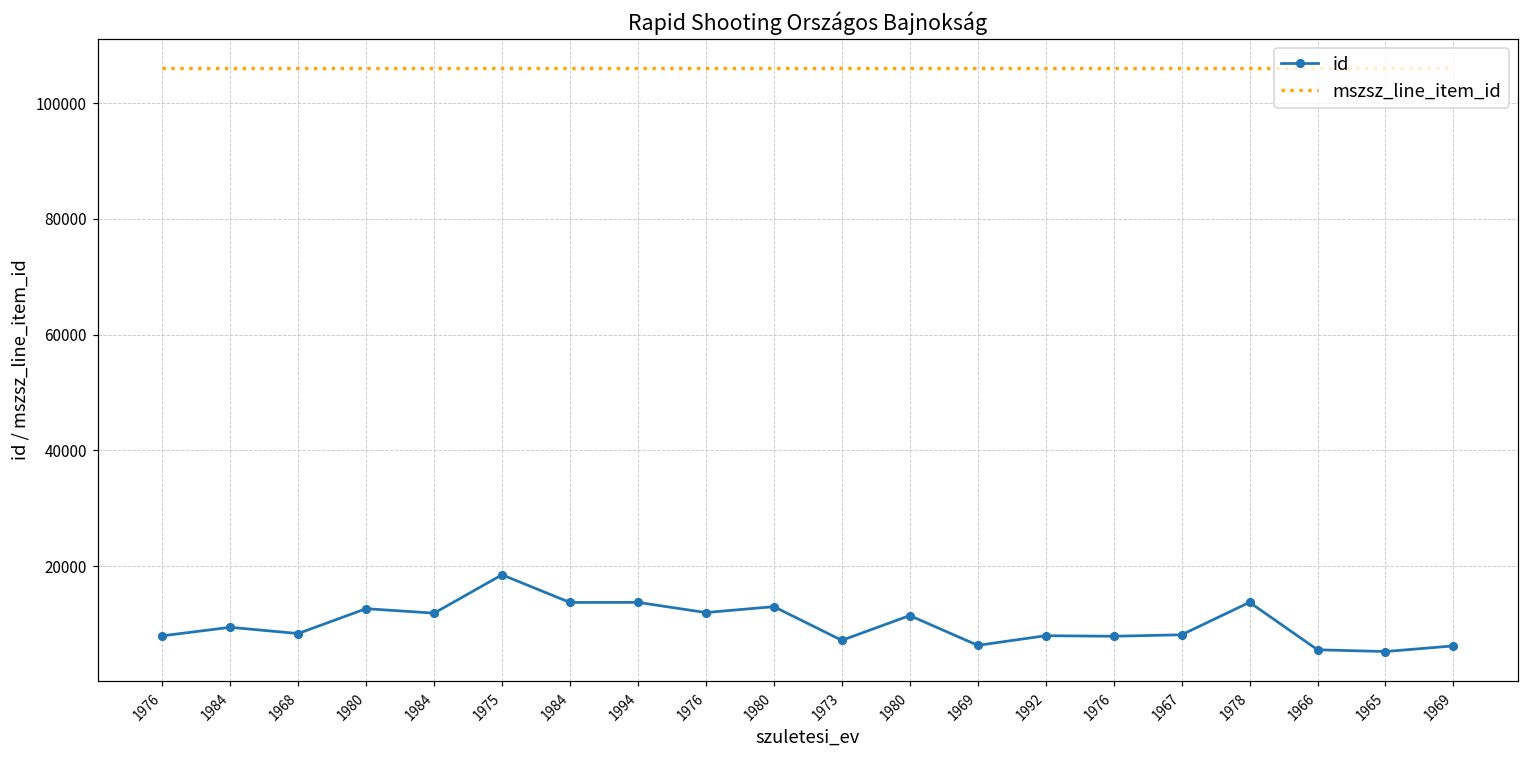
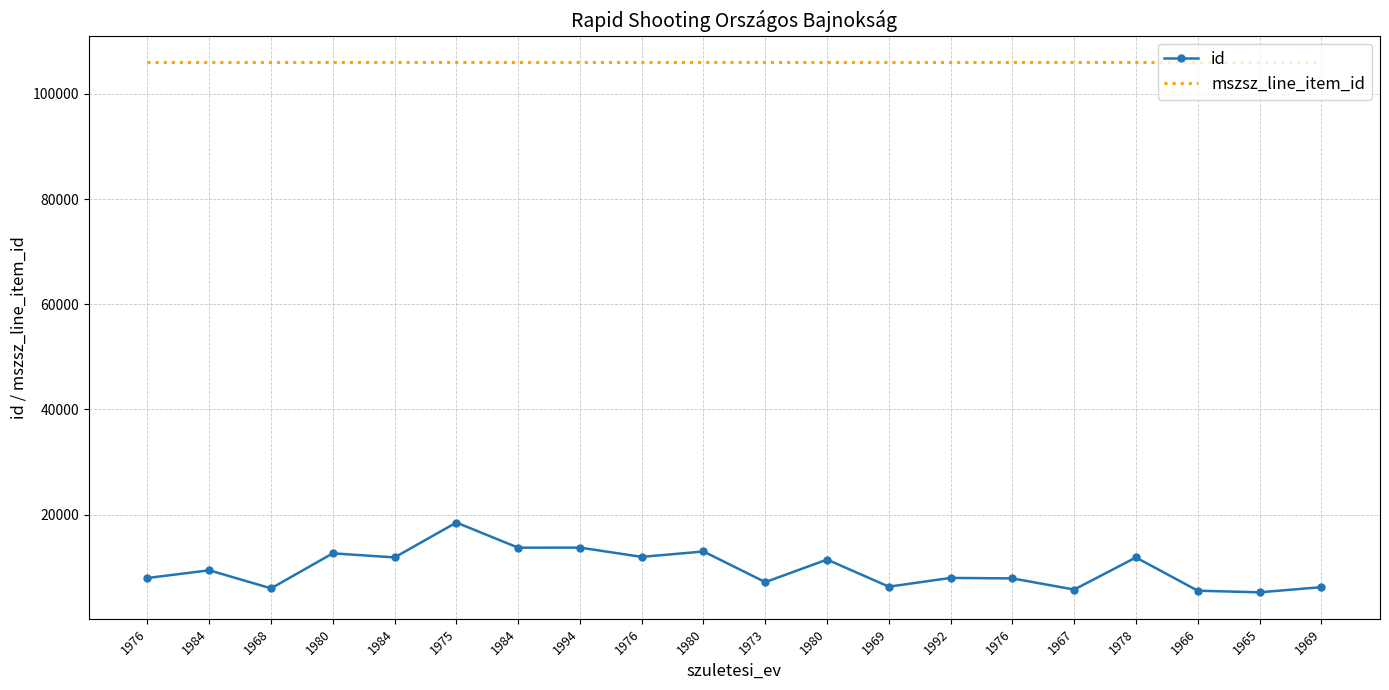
id, 1968: 8000 -> 6000
id, 1967: 8000 -> 6000
id, 1978: 14000 -> 12000
